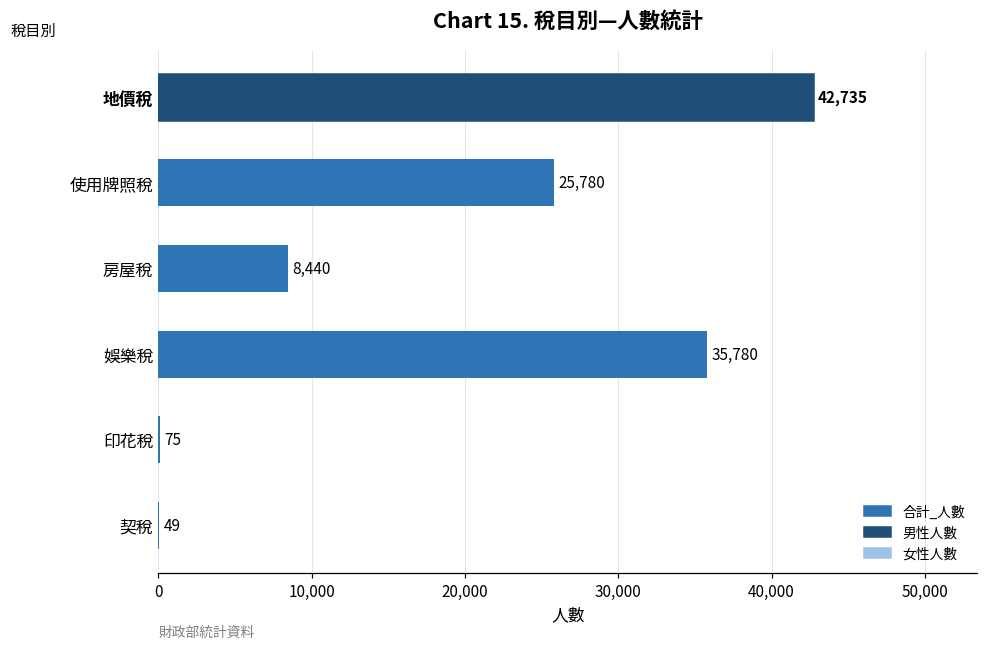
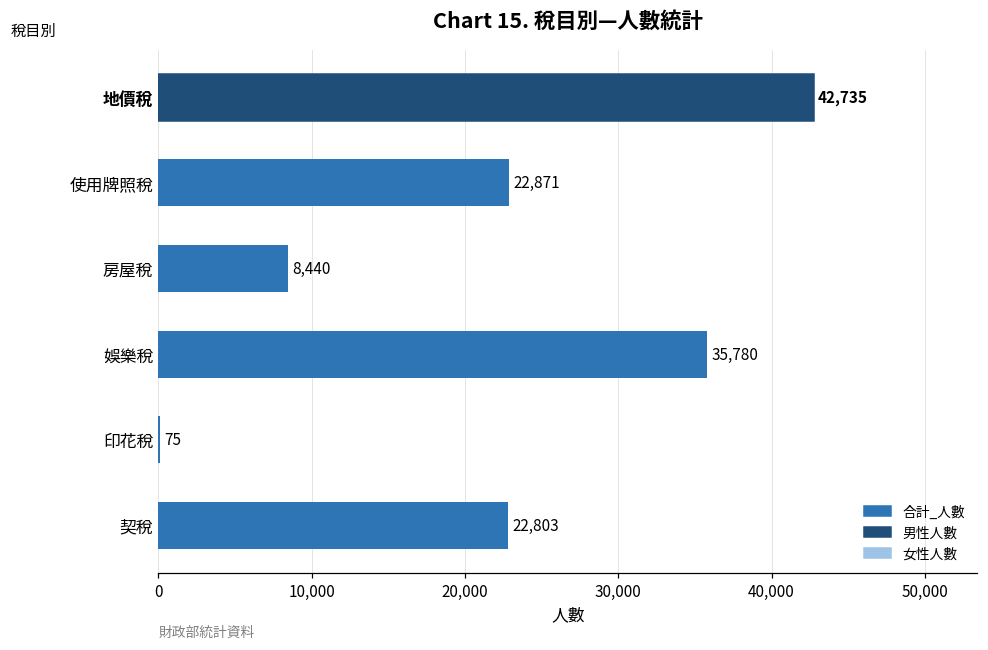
使用牌照稅: 25,780 -> 22,871
契稅: 49 -> 22,803
